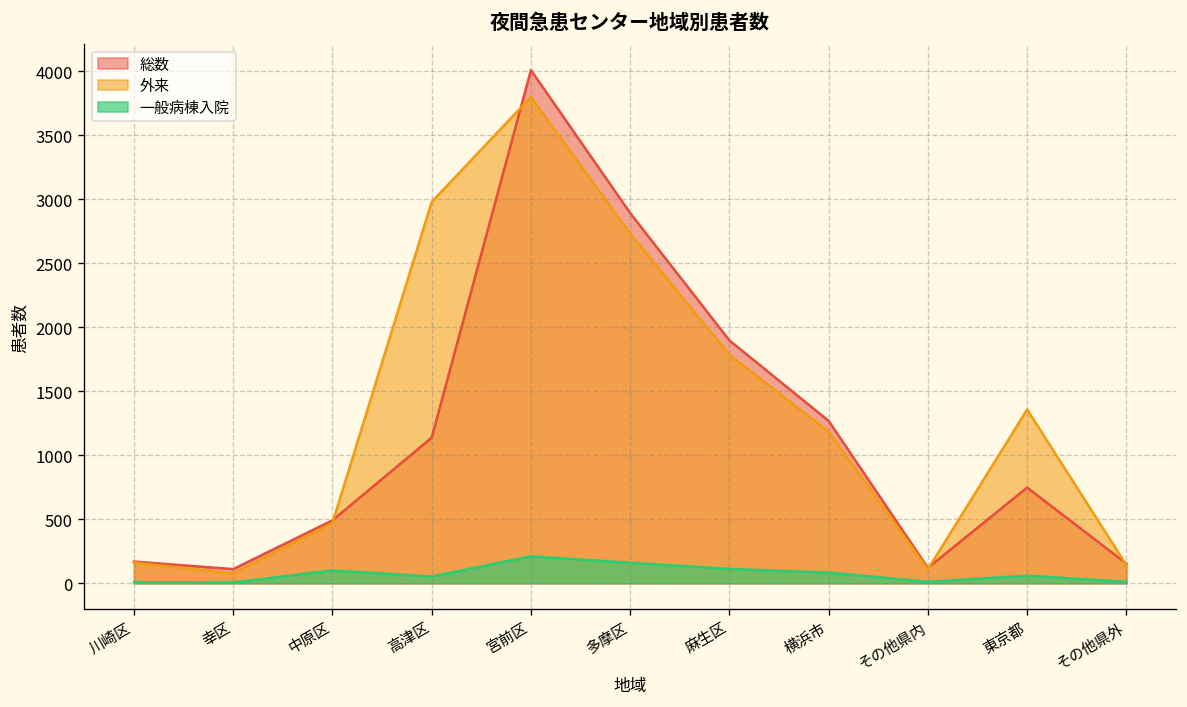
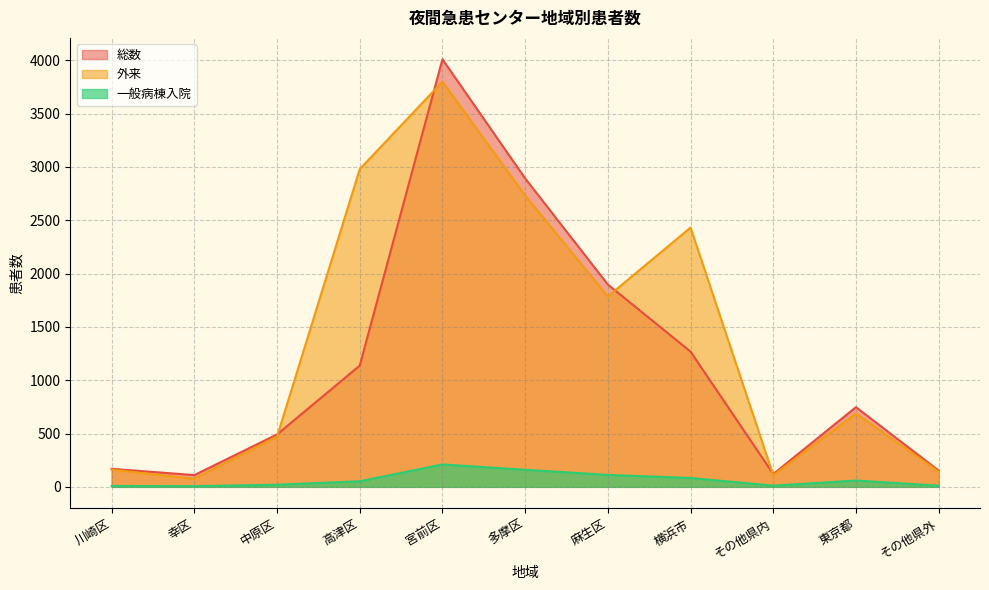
一般病棟入院, 中原区: 100 -> 20
外来, 横浜市: 1190 -> 2430
外来, 東京都: 1360 -> 690
